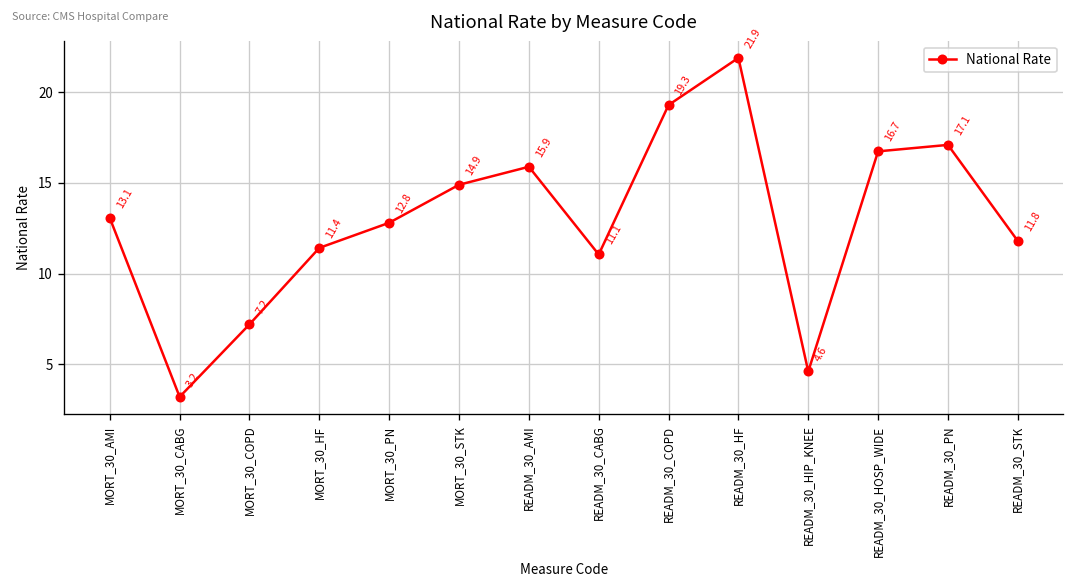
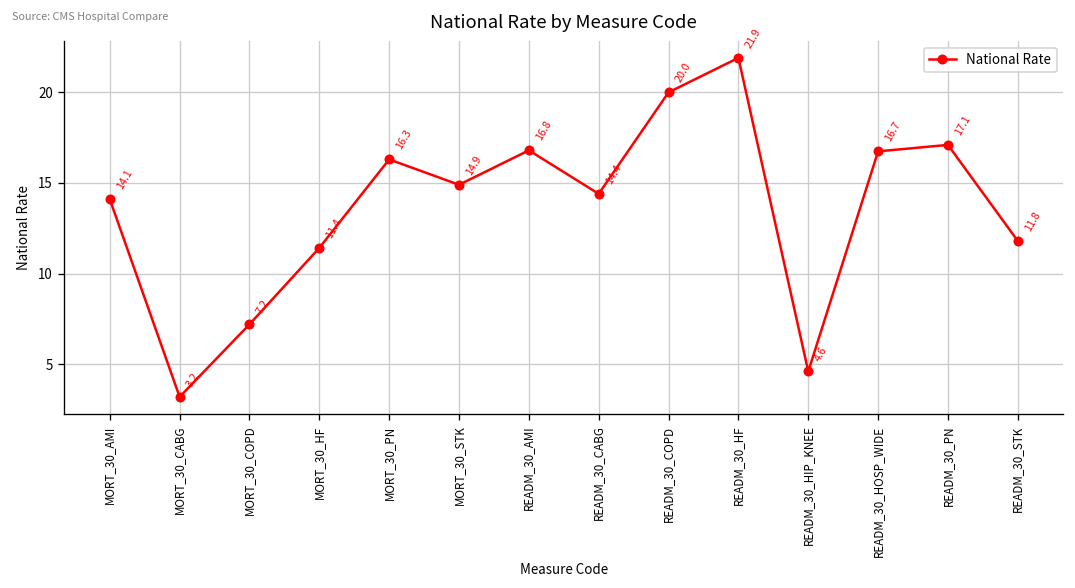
MORT_30_AMI: 13.1 -> 14.1
MORT_30_PN: 12.8 -> 16.3
READM_30_AMI: 15.9 -> 16.8
READM_30_CABG: 11.1 -> 14.4
READM_30_COPD: 19.3 -> 20.0
